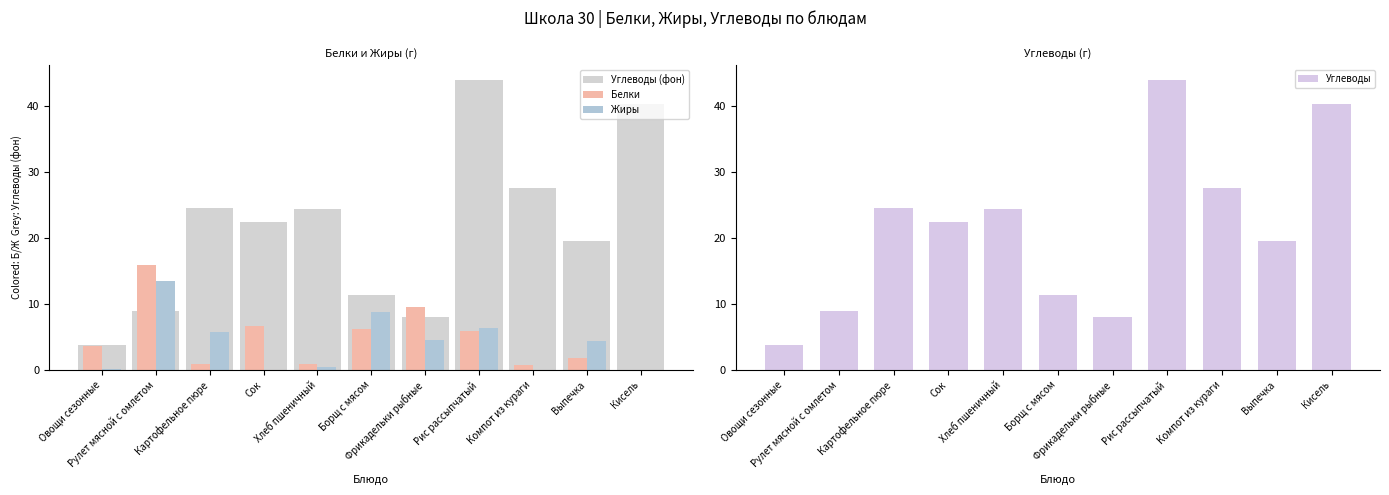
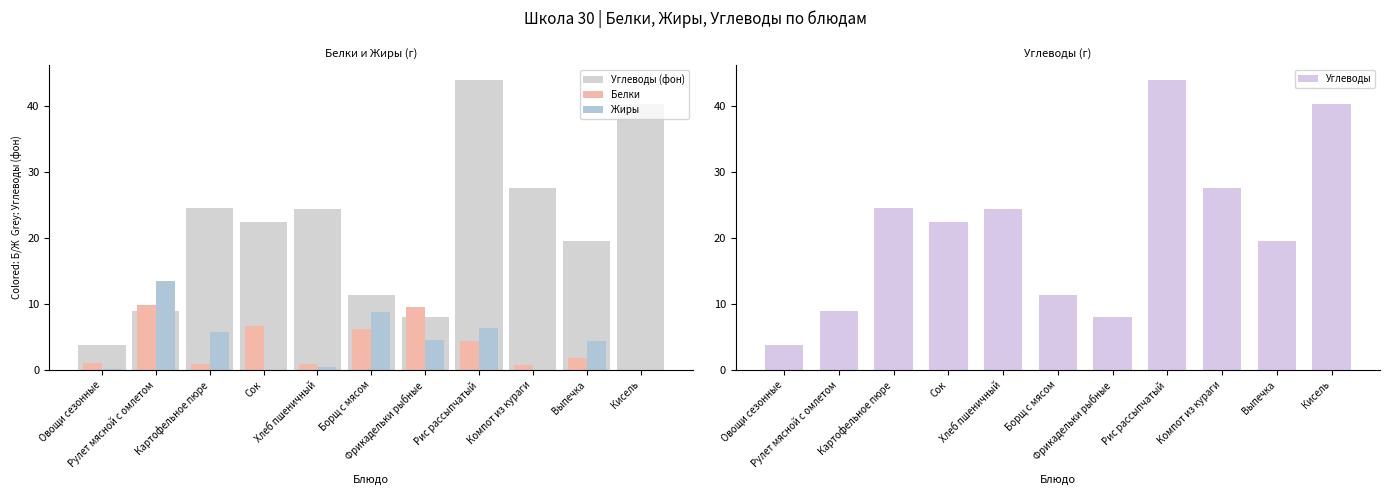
Белки и Жиры (г), Белки, Овощи сезонные: 4 -> 1
Белки и Жиры (г), Белки, Рулет мясной с омлетом: 16 -> 10
Белки и Жиры (г), Белки, Рис рассыпчатый: 6 -> 4
